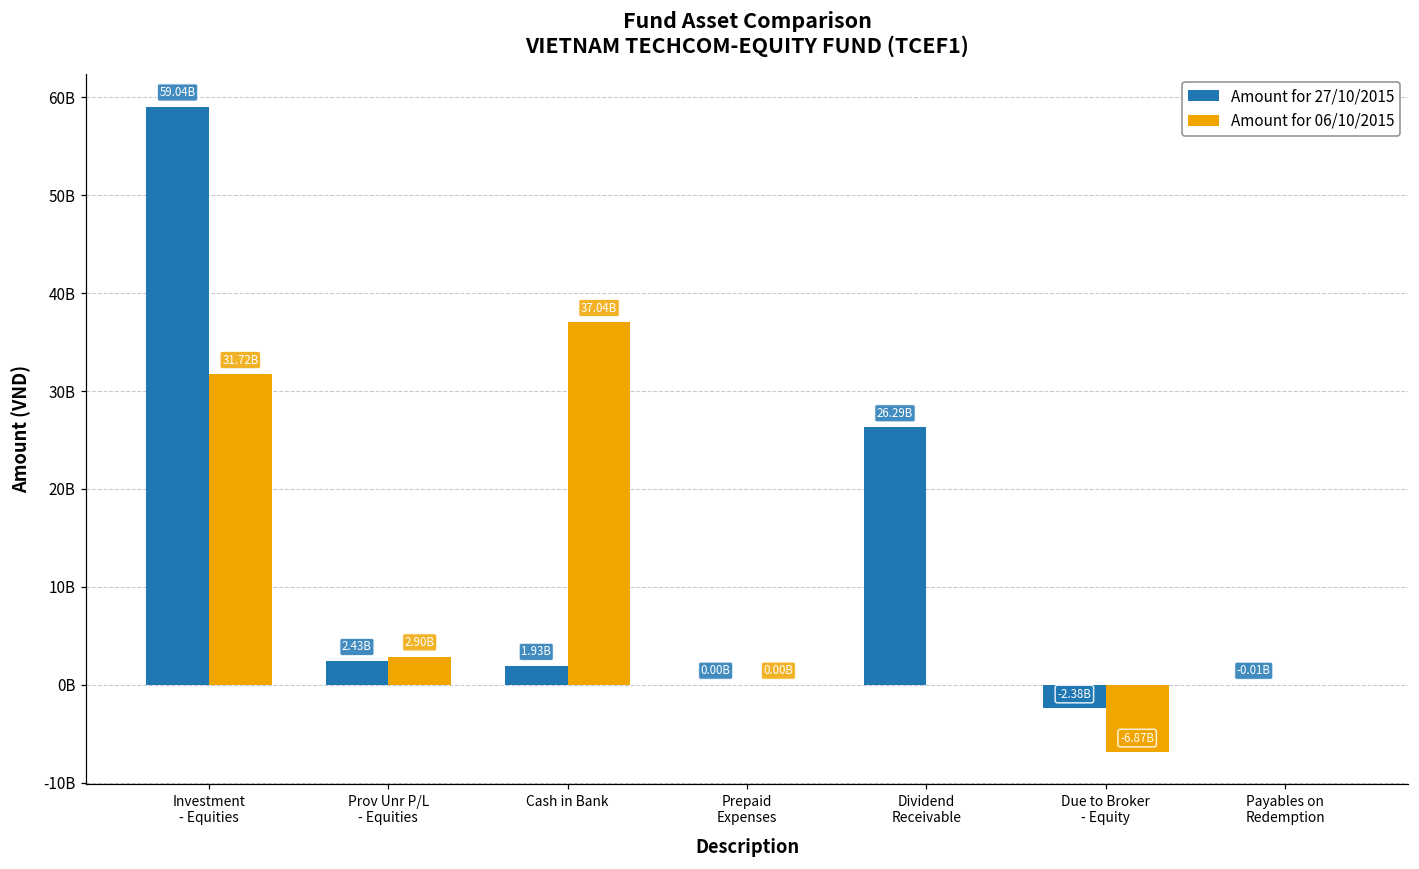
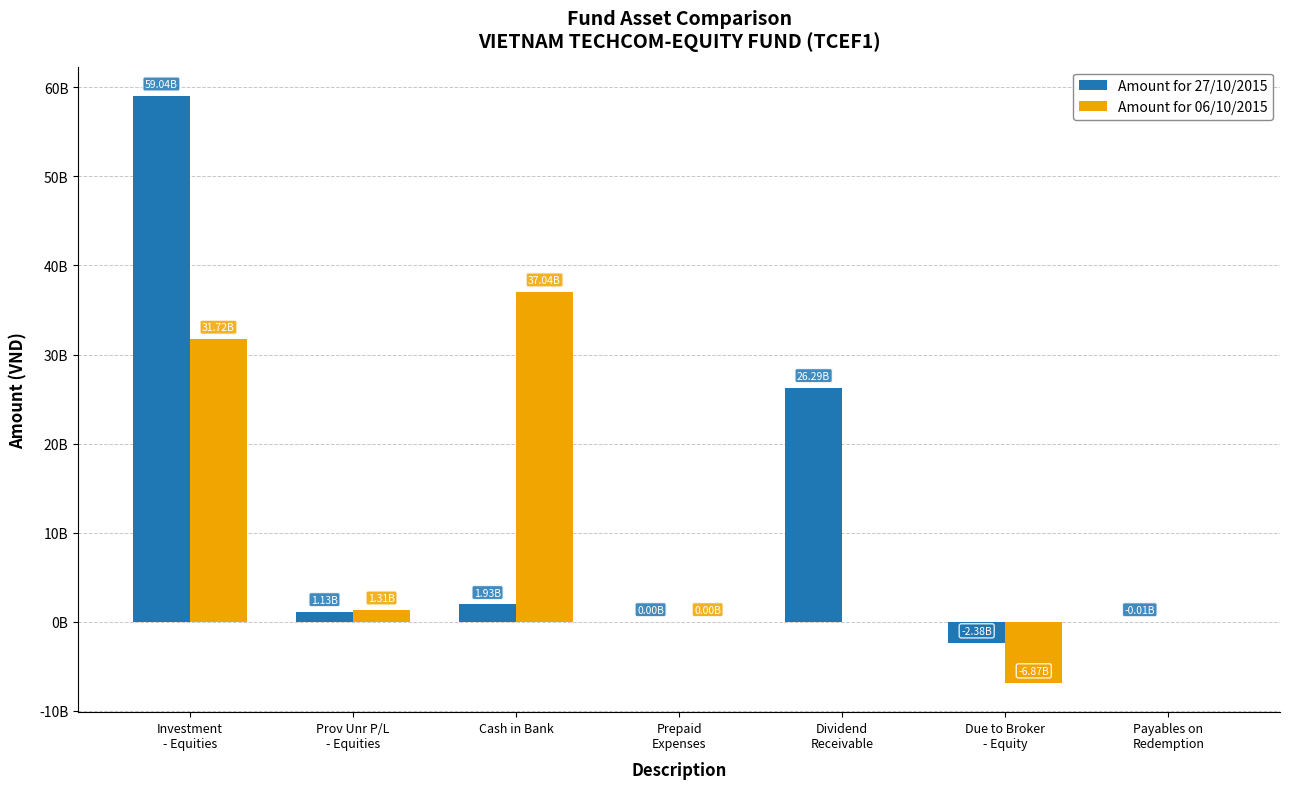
Amount for 27/10/2015, Prov Unr P/L - Equities: 2.43B -> 1.13B
Amount for 06/10/2015, Prov Unr P/L - Equities: 2.90B -> 1.31B
